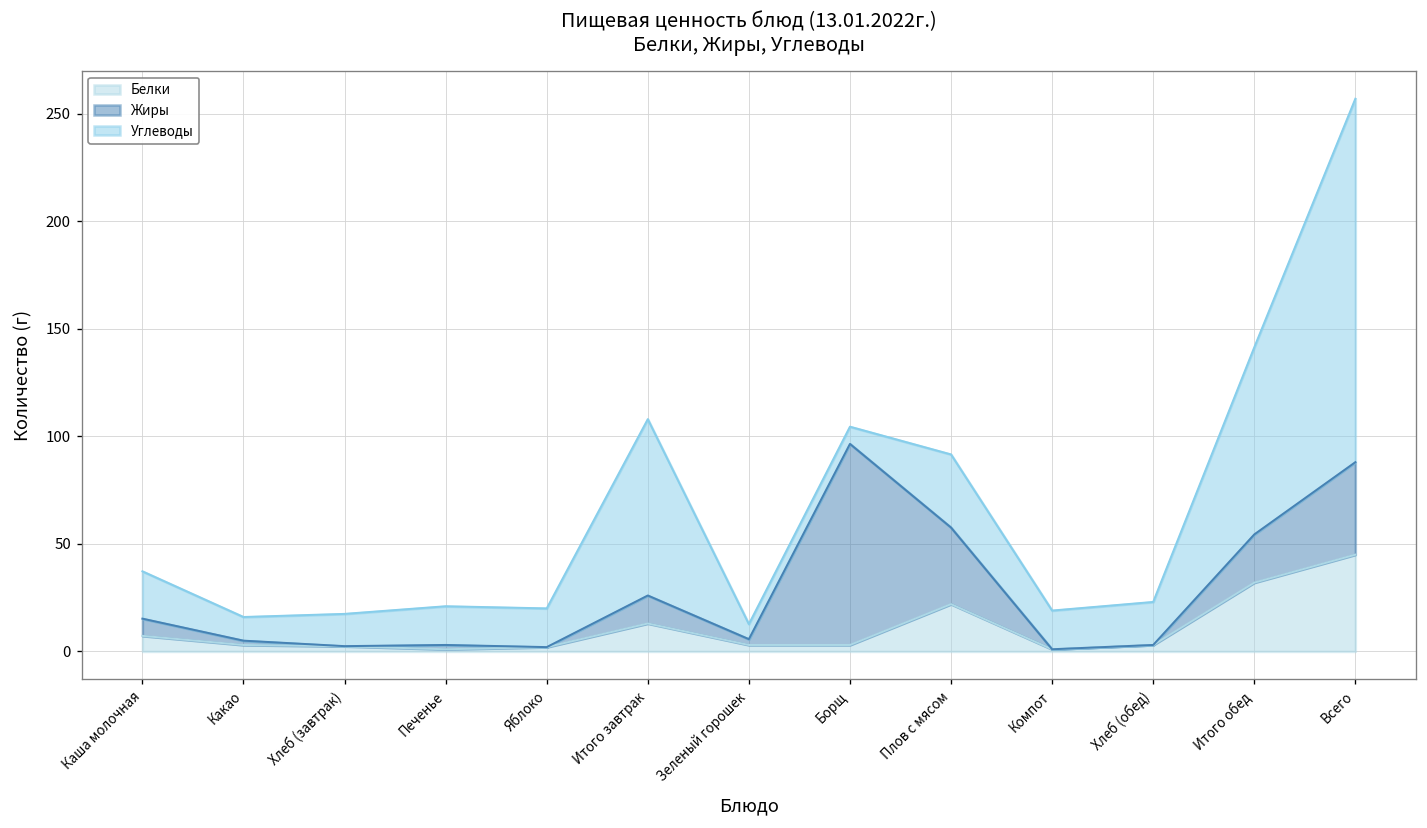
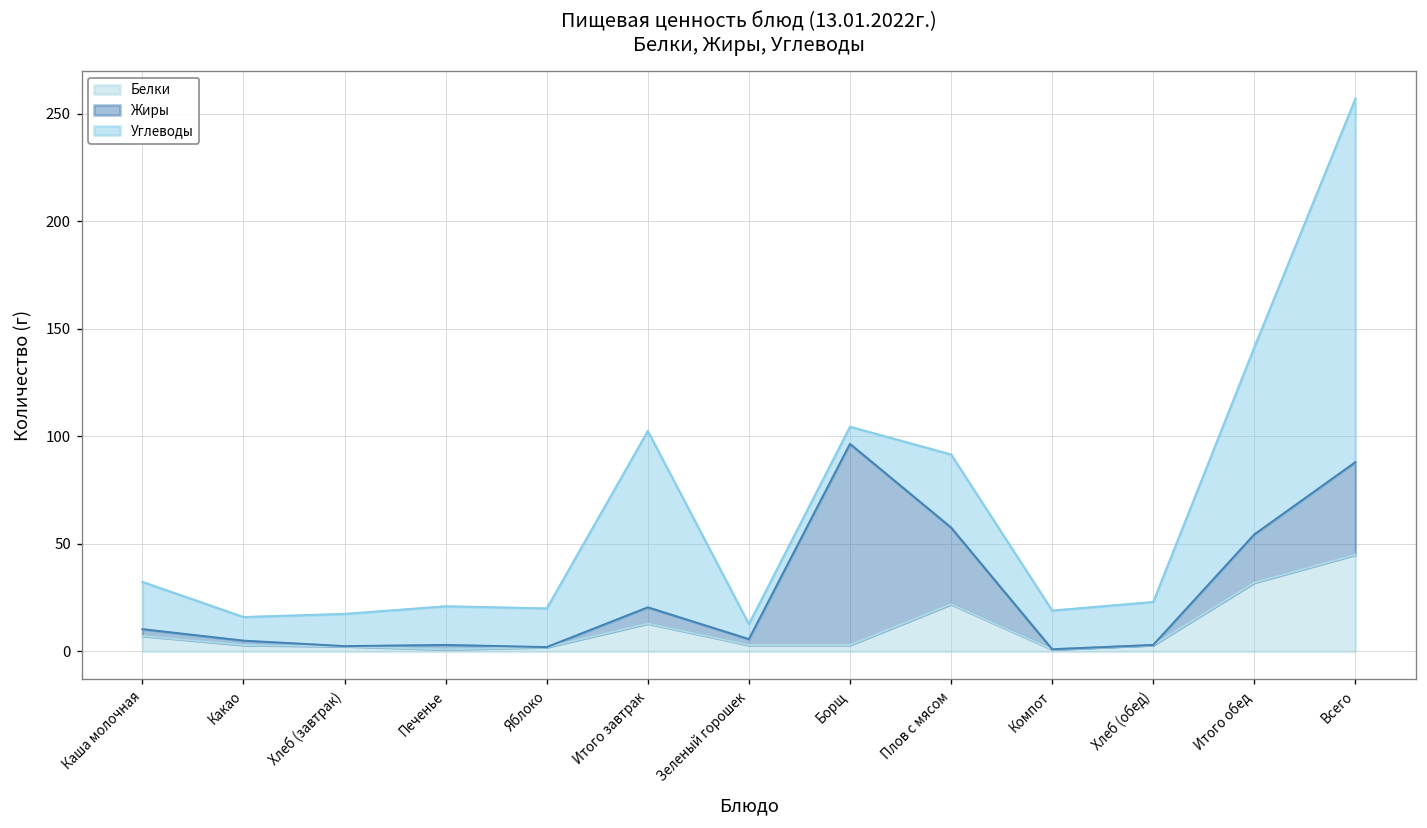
Жиры, Каша молочная: 8 -> 3
Жиры, Итого завтрак: 13 -> 8
